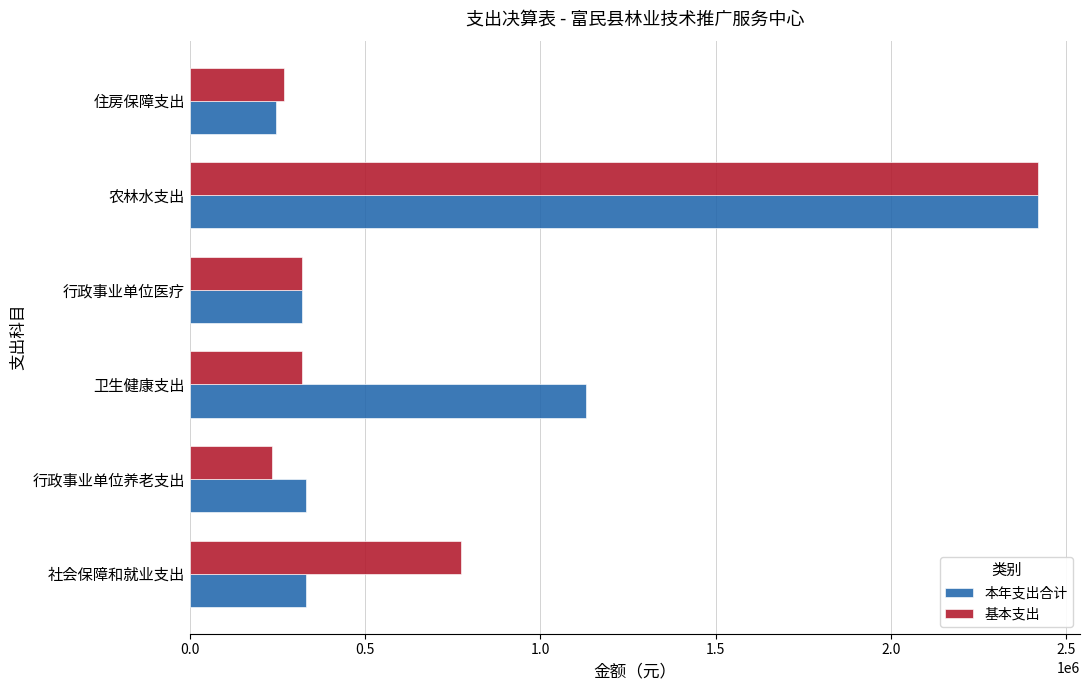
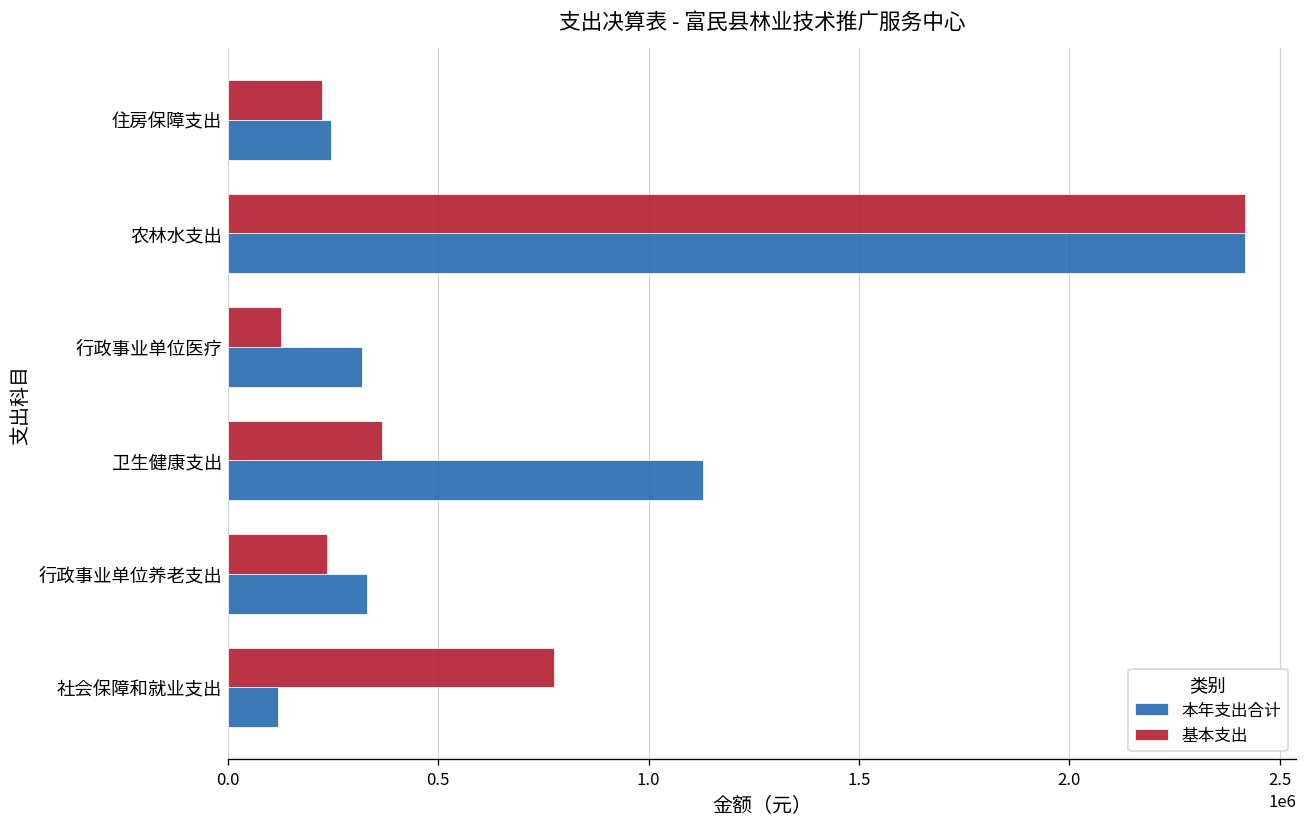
基本支出, 住房保障支出: 270000 -> 220000
基本支出, 行政事业单位医疗: 320000 -> 130000
基本支出, 卫生健康支出: 320000 -> 370000
本年支出合计, 社会保障和就业支出: 330000 -> 120000
